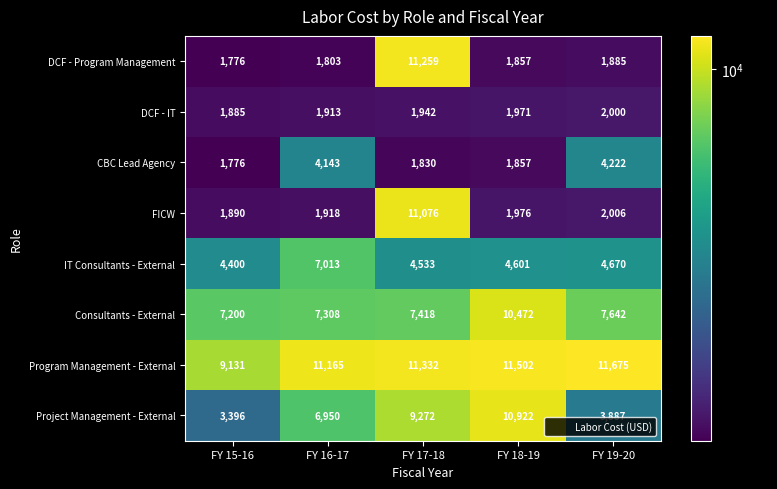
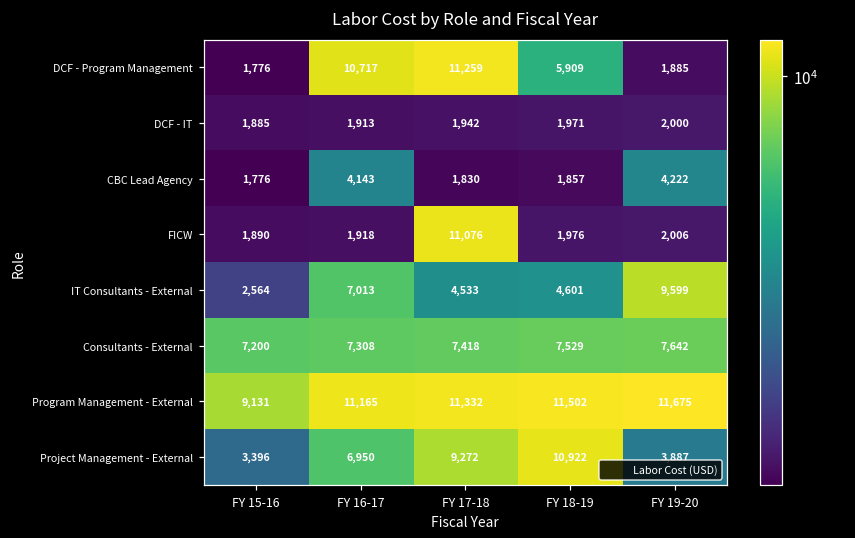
DCF - Program Management, FY 16-17: 1,803 -> 10,717
DCF - Program Management, FY 18-19: 1,857 -> 5,909
IT Consultants - External, FY 15-16: 4,400 -> 2,564
IT Consultants - External, FY 19-20: 4,670 -> 9,599
Consultants - External, FY 18-19: 10,472 -> 7,529
